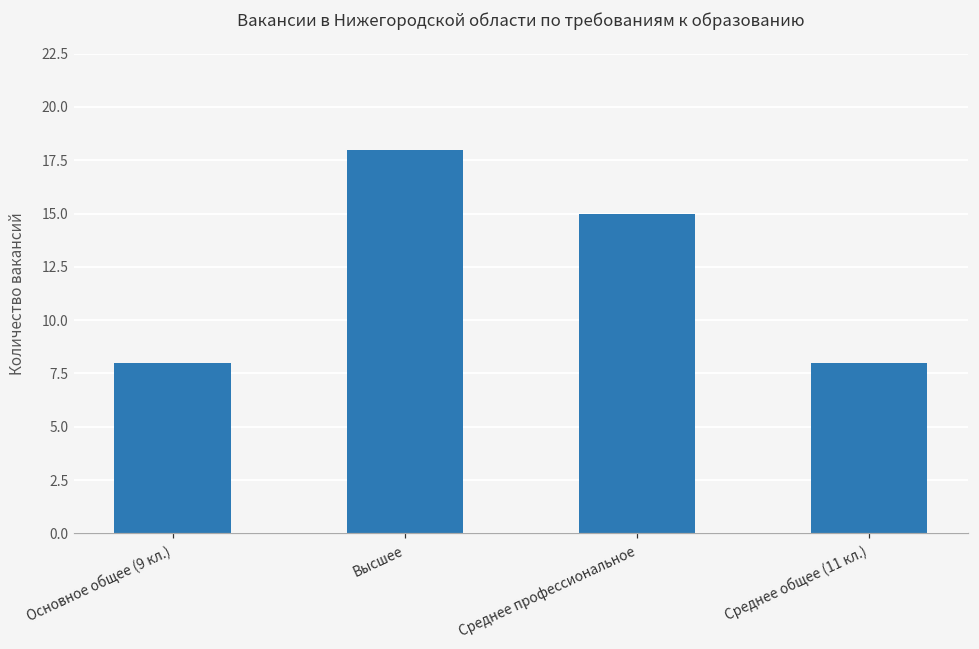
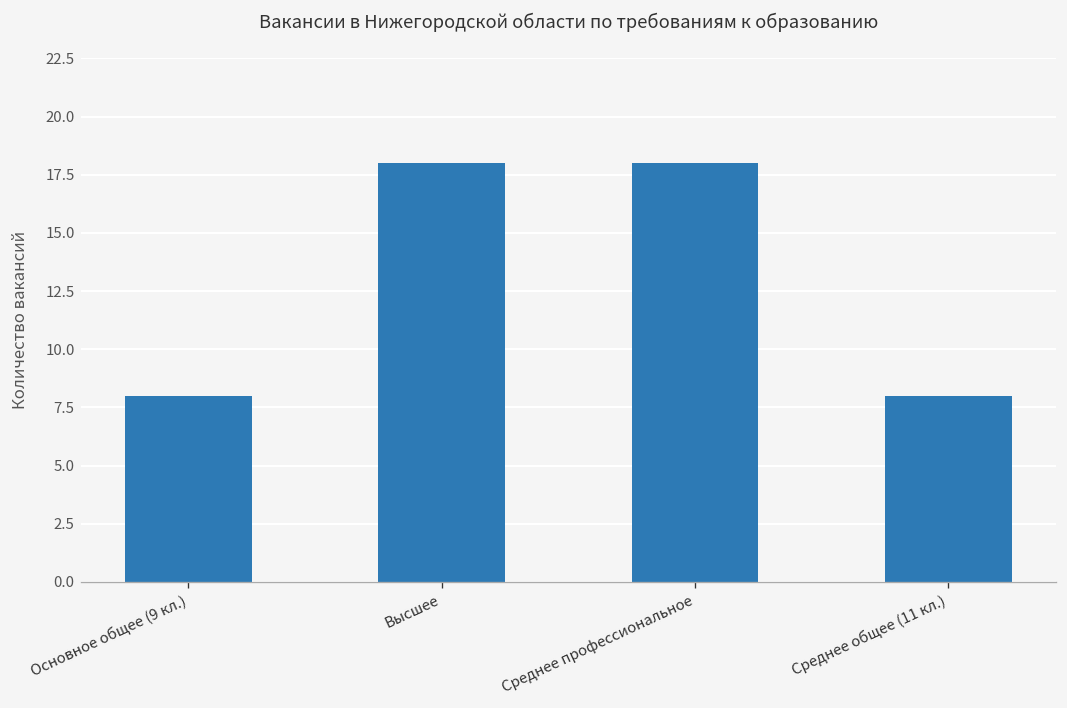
Среднее профессиональное: 15 -> 18
